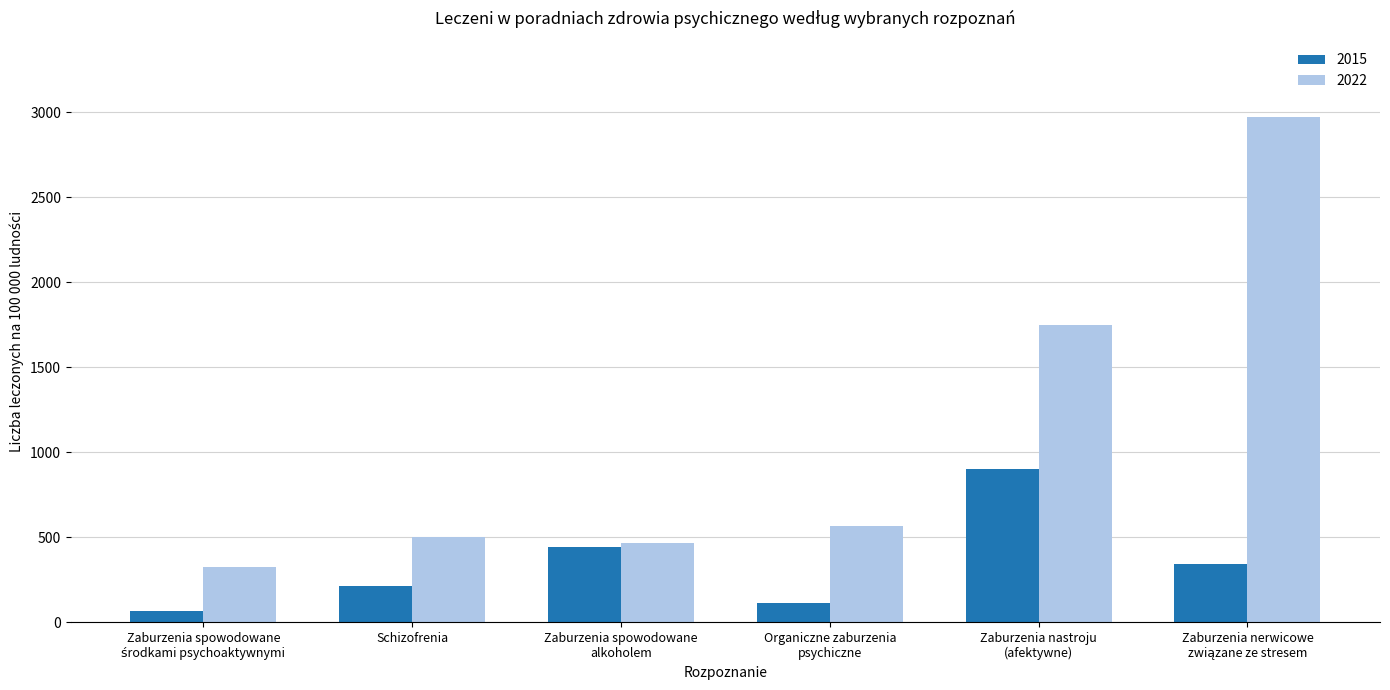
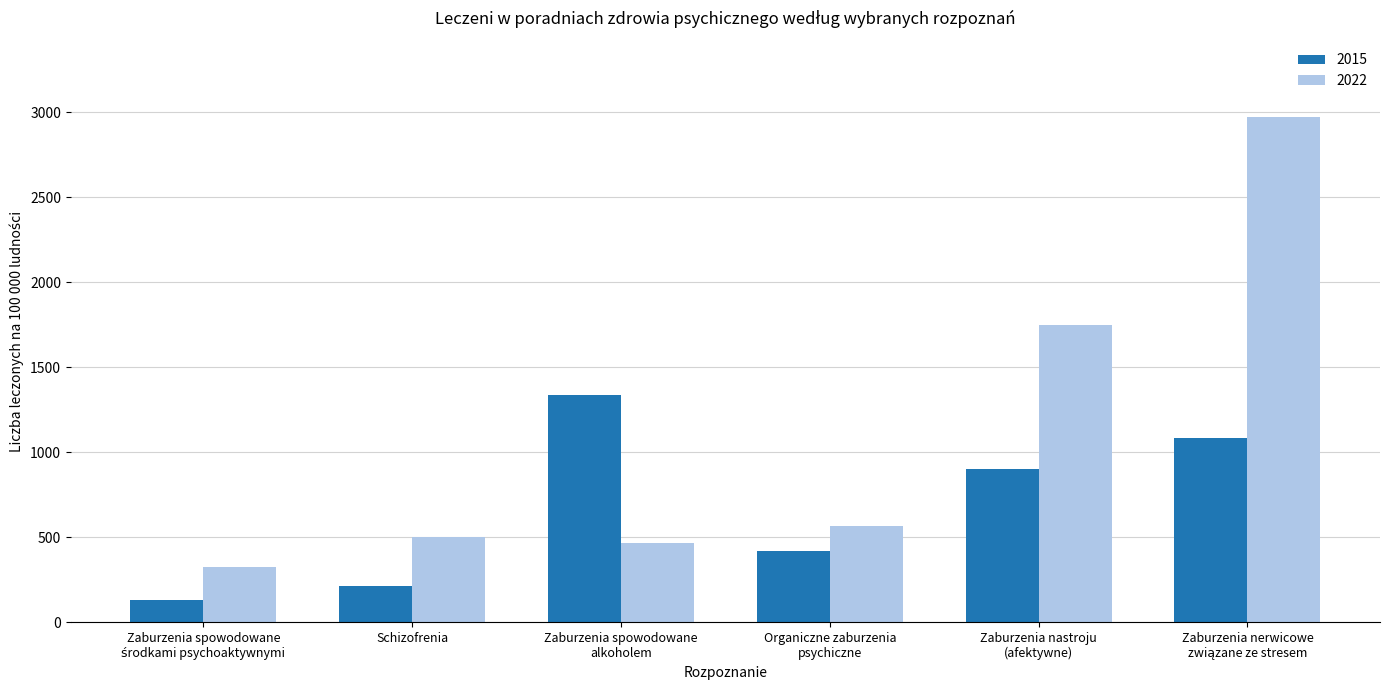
2015, Zaburzenia spowodowane środkami psychoaktywnymi: 70 -> 130
2015, Zaburzenia spowodowane alkoholem: 440 -> 1330
2015, Organiczne zaburzenia psychiczne: 120 -> 420
2015, Zaburzenia nerwicowe związane ze stresem: 340 -> 1080
